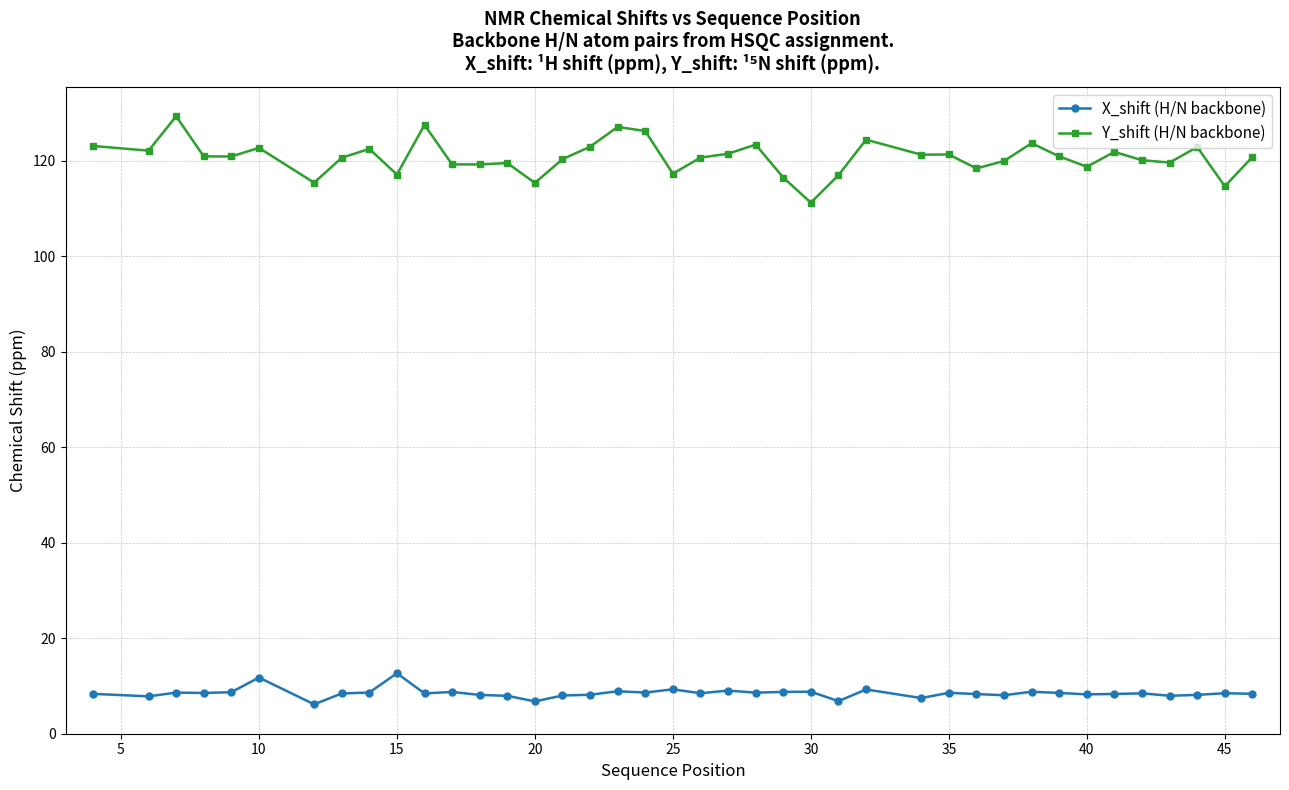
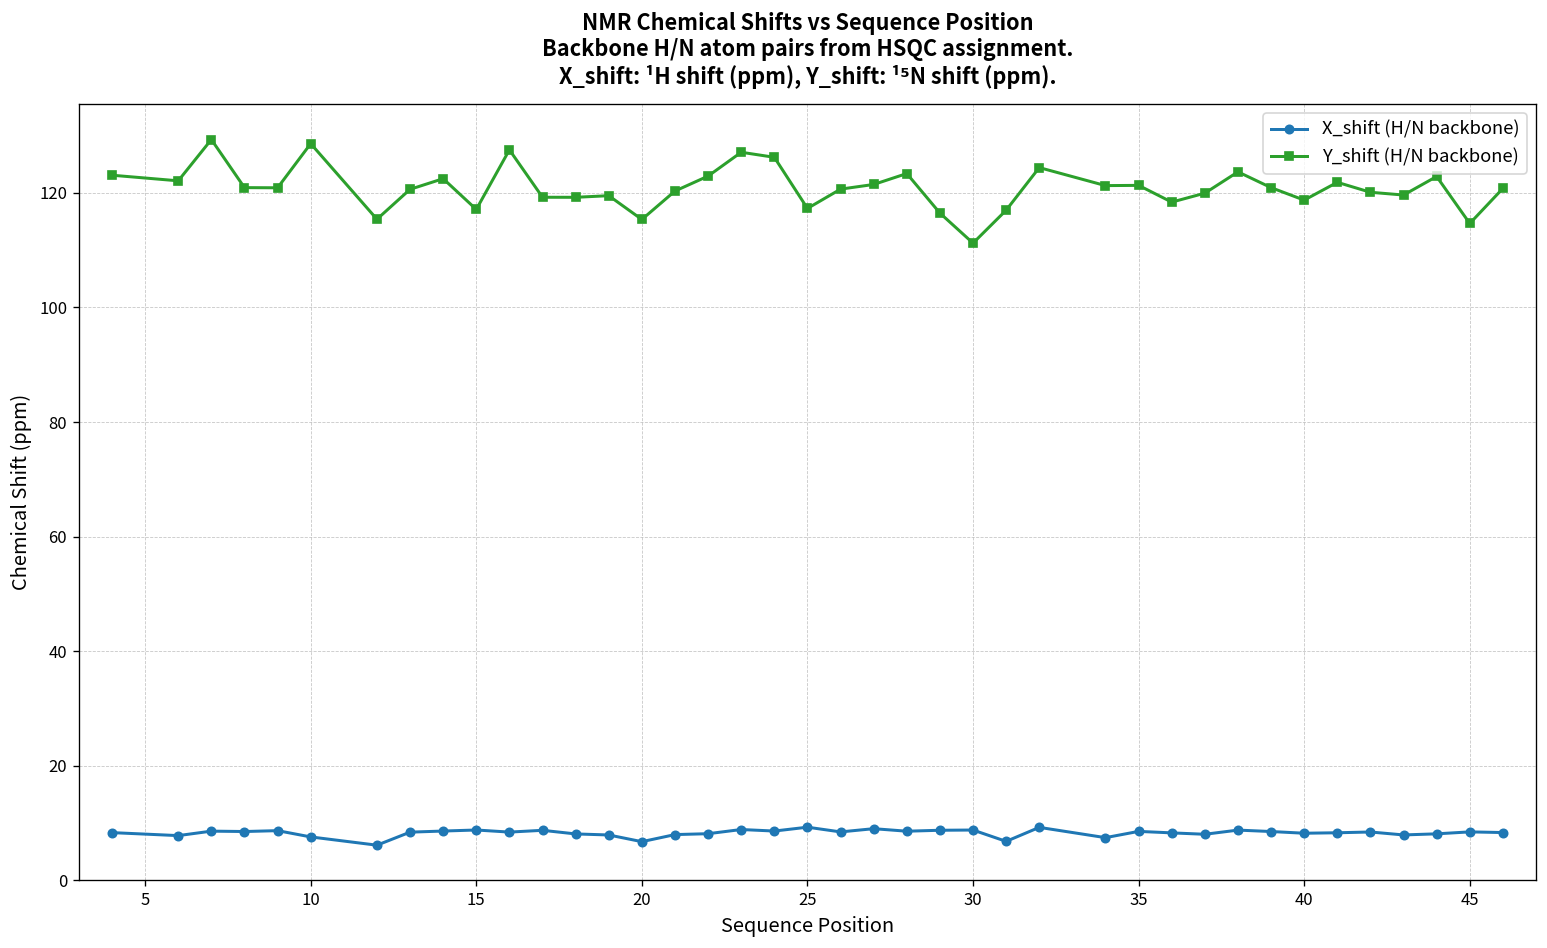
X_shift (H/N backbone), 10: 12 -> 8
Y_shift (H/N backbone), 10: 123 -> 129
X_shift (H/N backbone), 15: 13 -> 9
